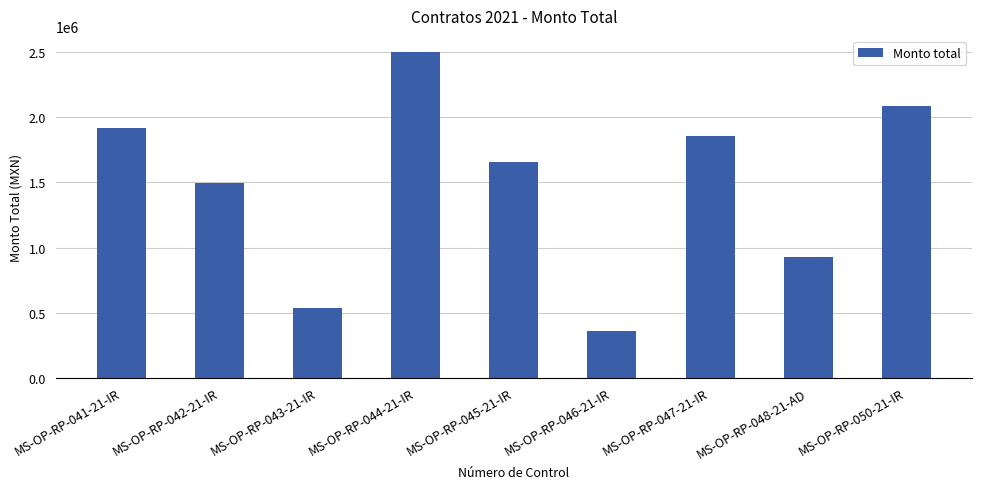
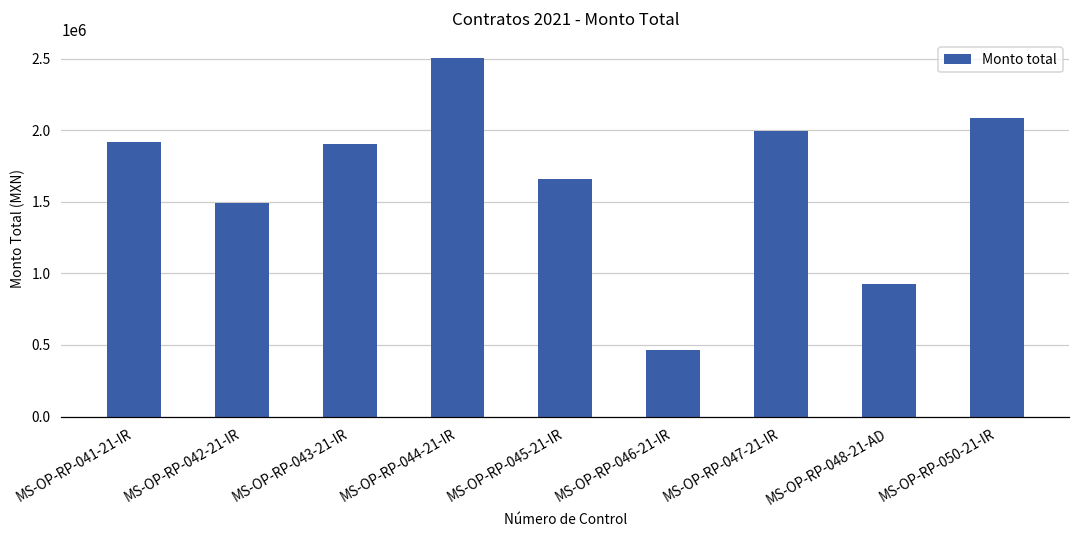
MS-OP-RP-043-21-IR: 540000 -> 1900000
MS-OP-RP-046-21-IR: 360000 -> 470000
MS-OP-RP-047-21-IR: 1860000 -> 2000000
